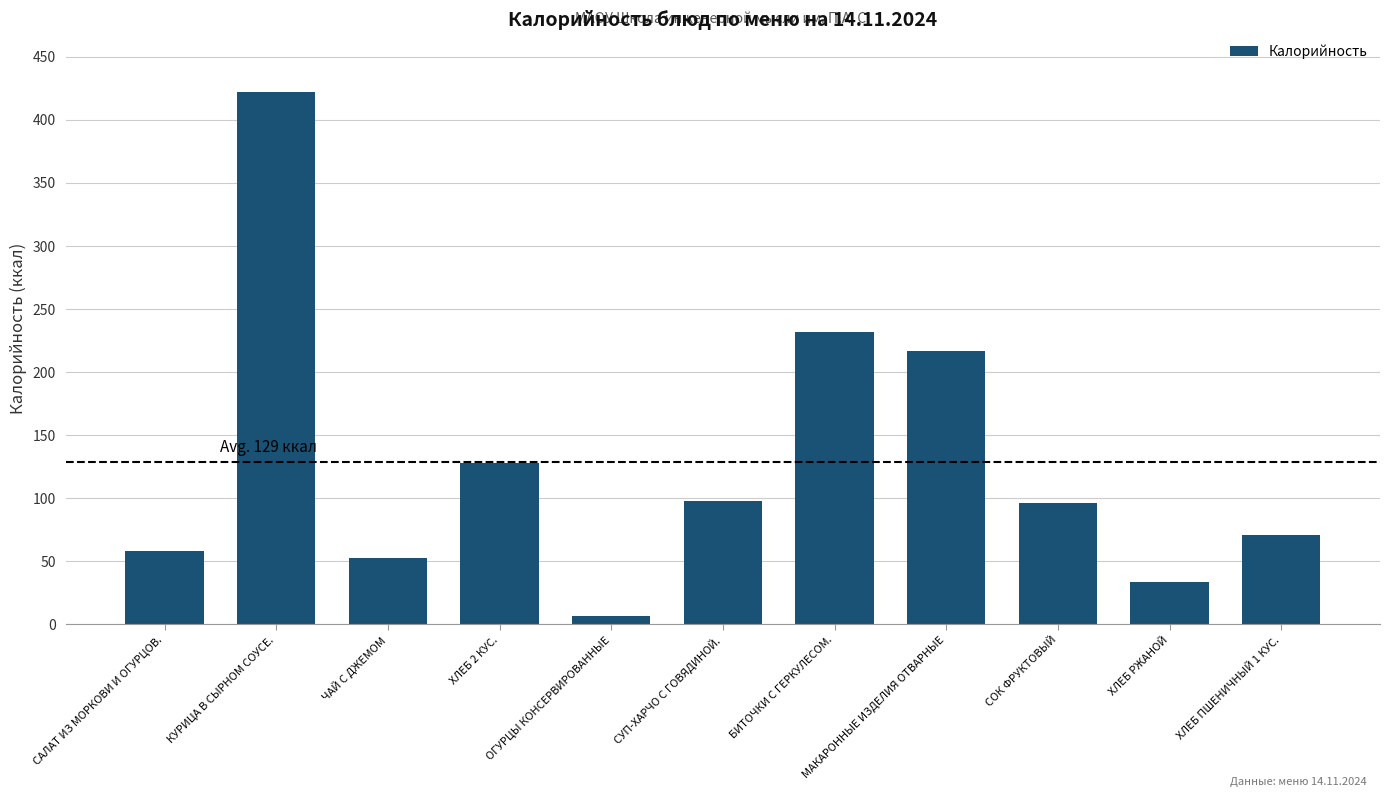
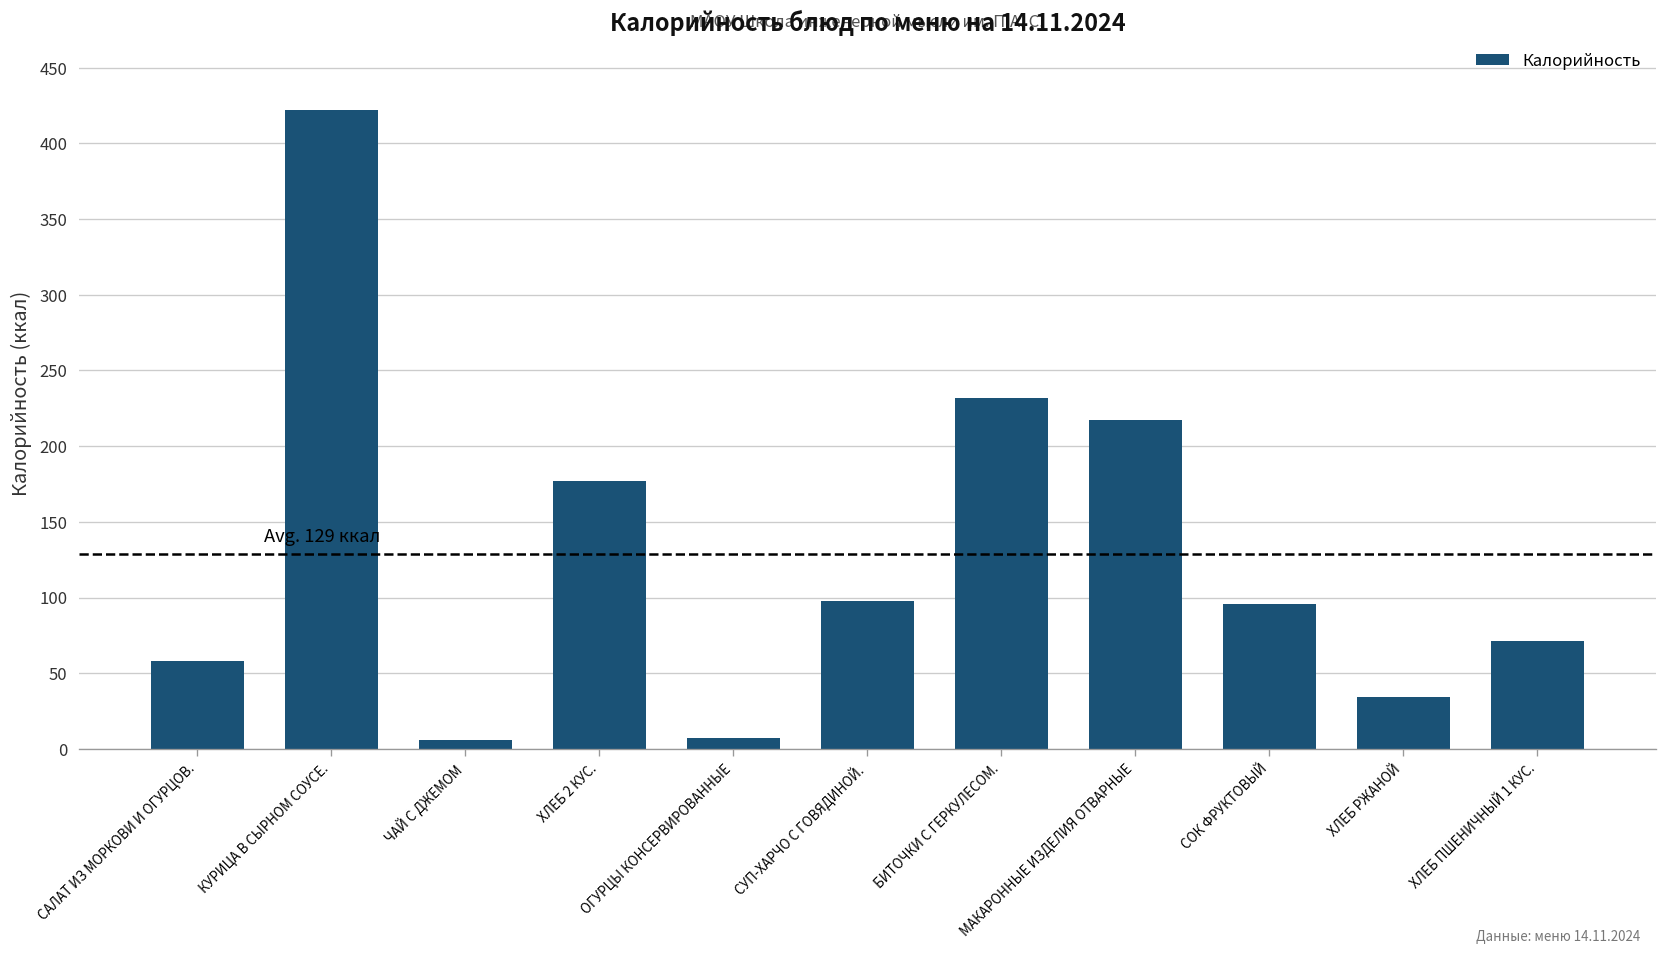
ЧАЙ С ДЖЕМОМ: 53 -> 6
ХЛЕБ 2 КУС.: 128 -> 177
